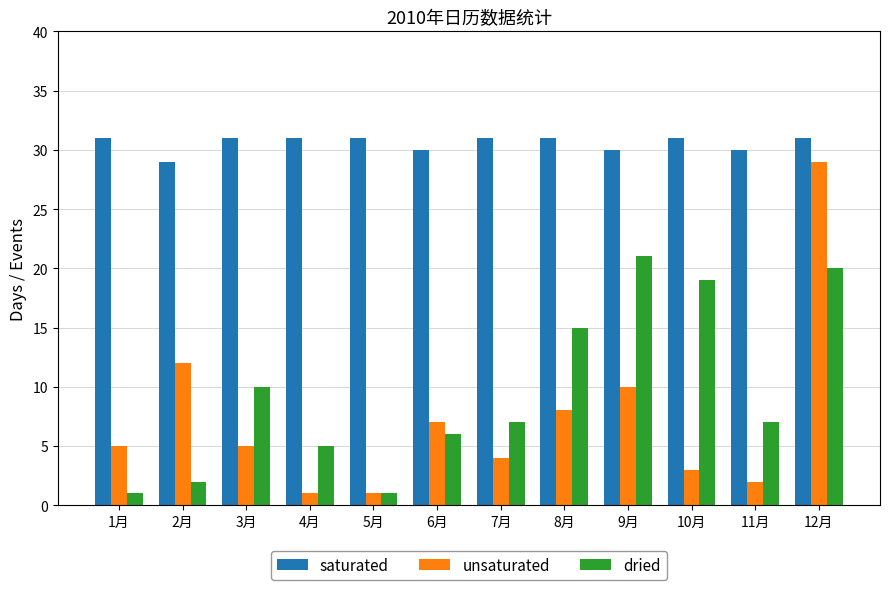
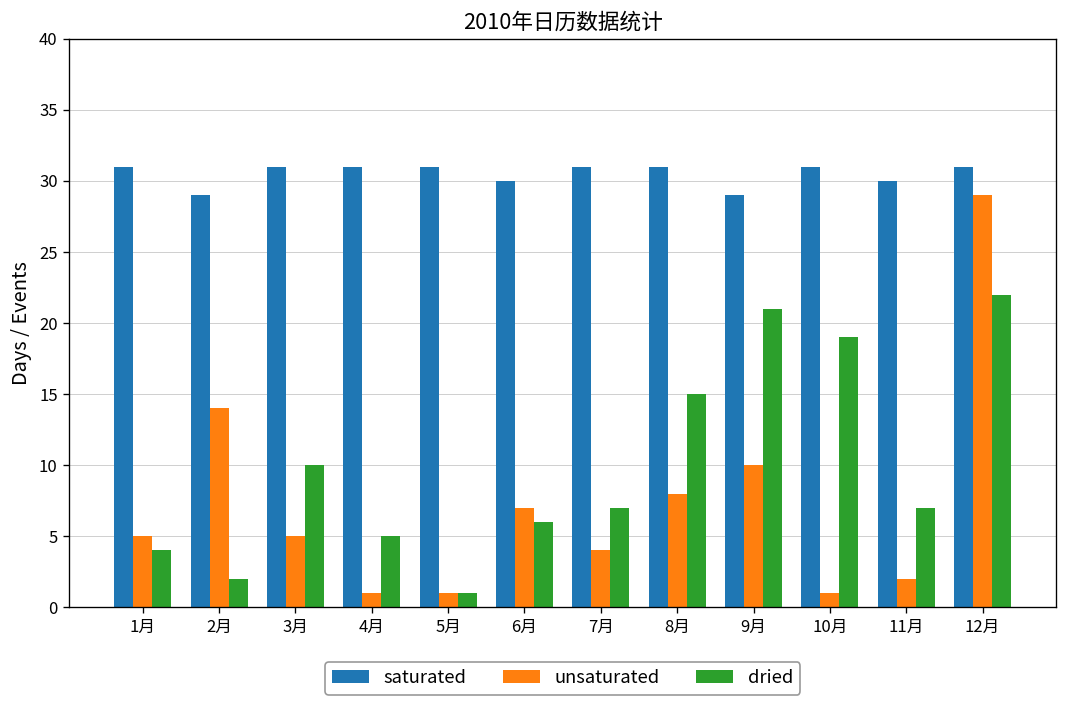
dried, 1月: 1 -> 4
unsaturated, 2月: 12 -> 14
saturated, 9月: 30 -> 29
unsaturated, 10月: 3 -> 1
dried, 12月: 20 -> 22
